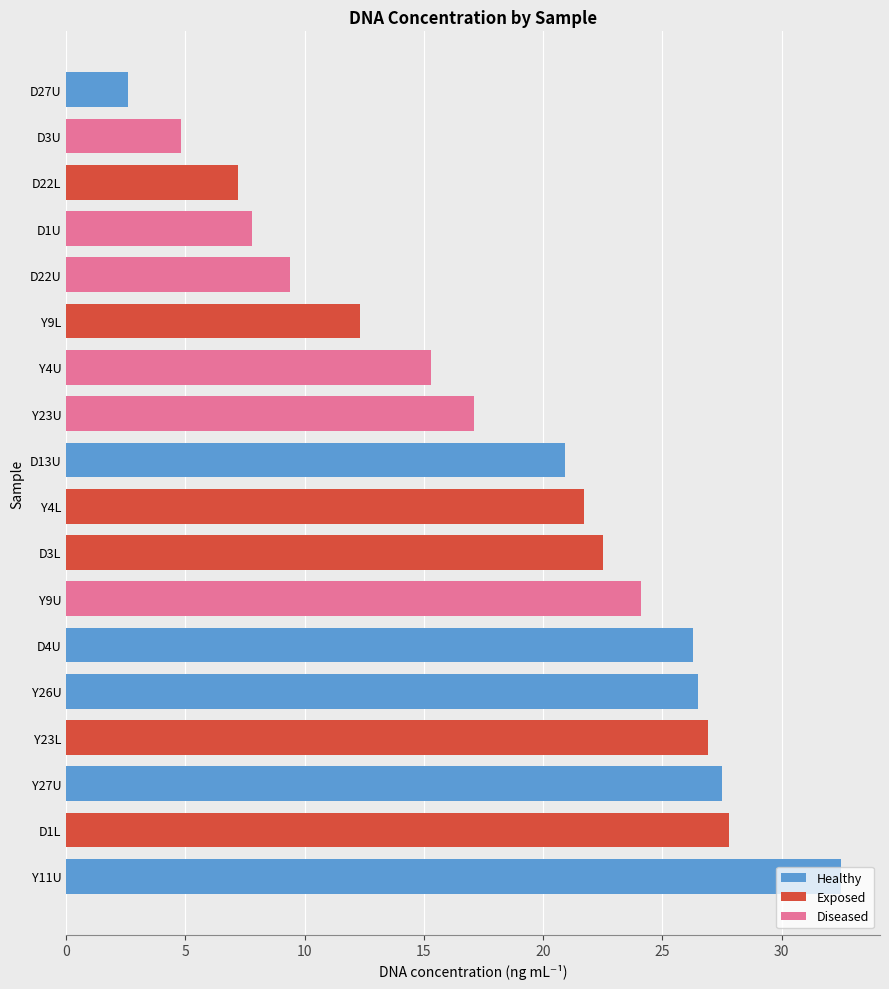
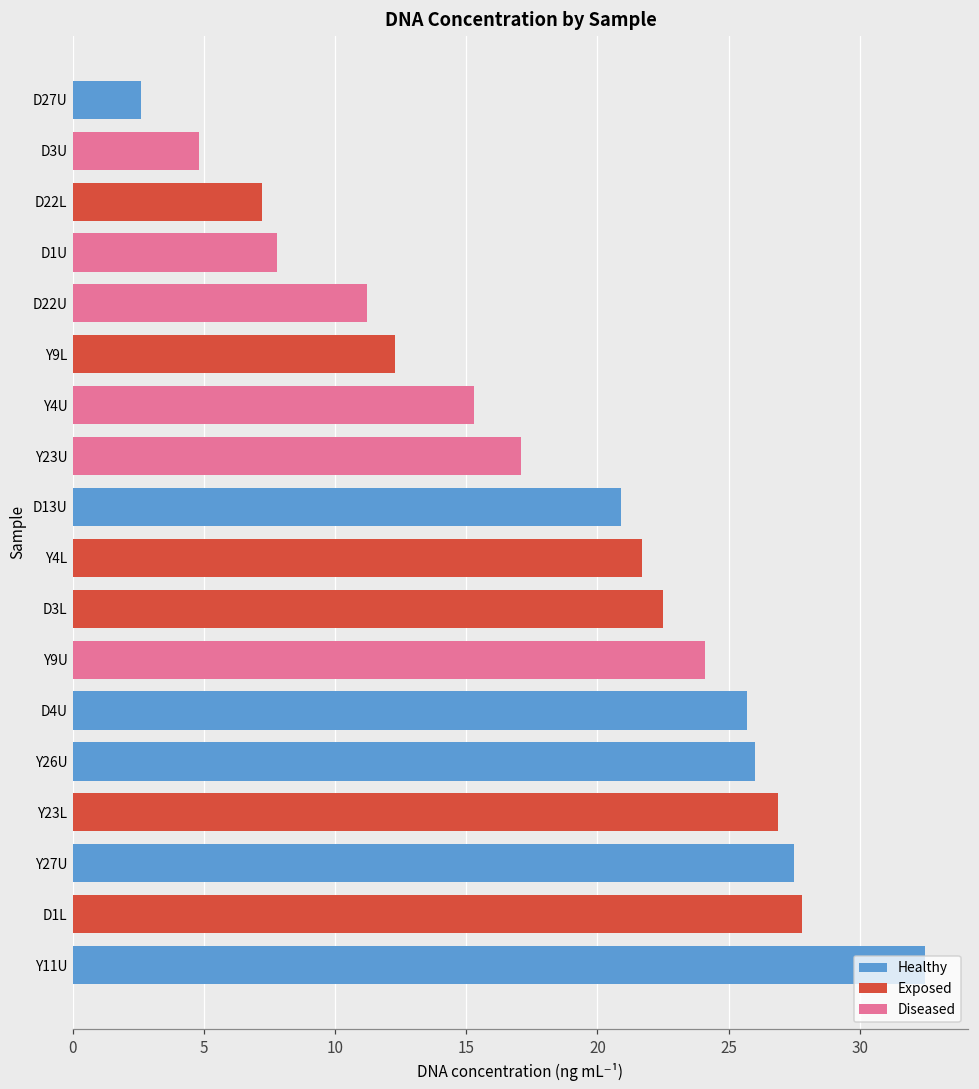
D22U: 9.4 -> 11.2
D4U: 26.3 -> 25.7
Y26U: 26.5 -> 26.0
